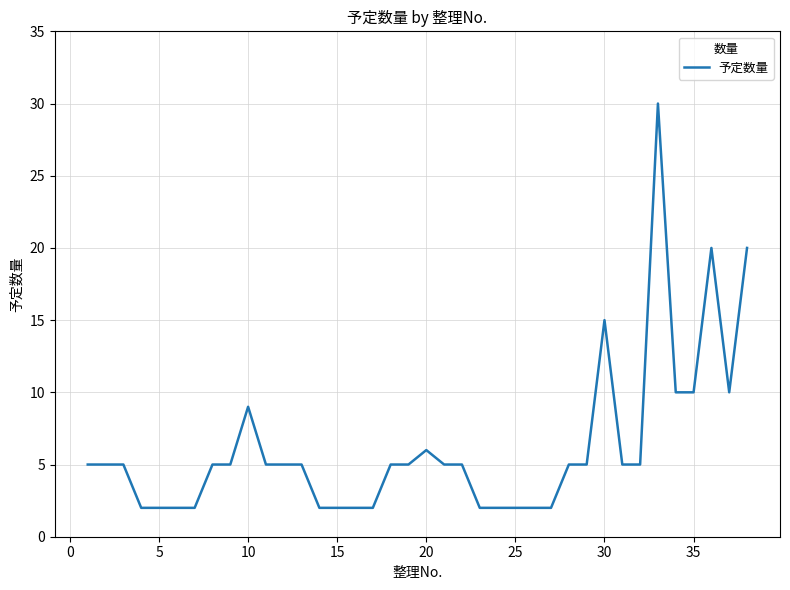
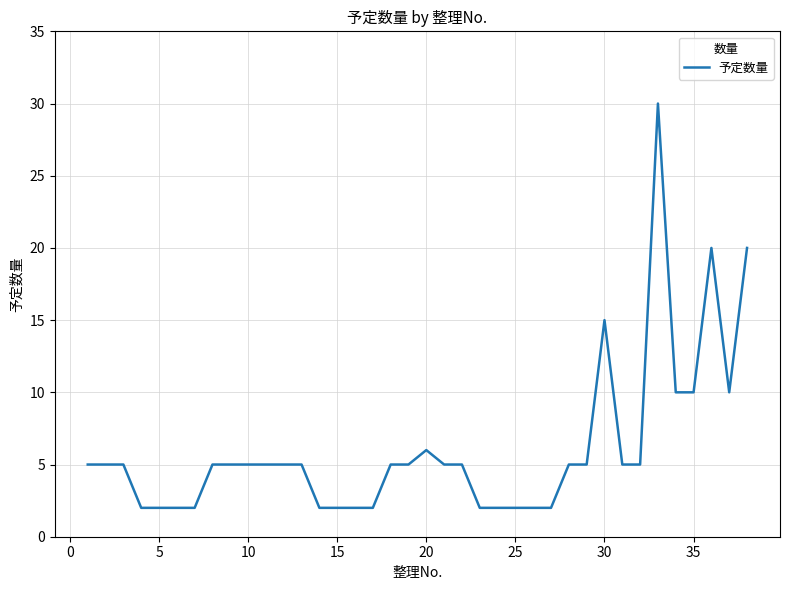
10: 9 -> 5
